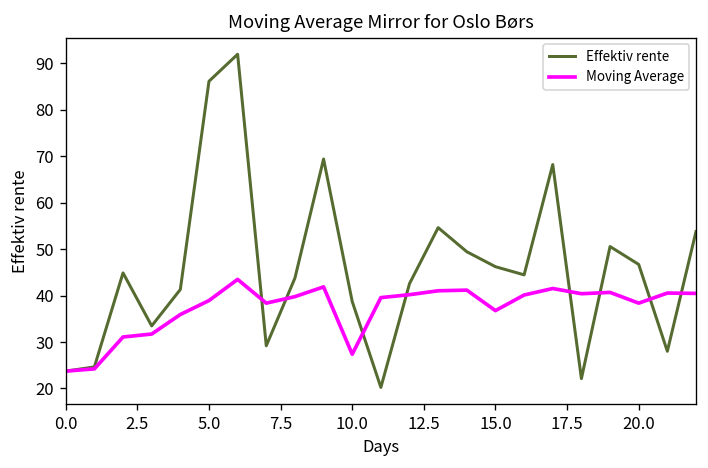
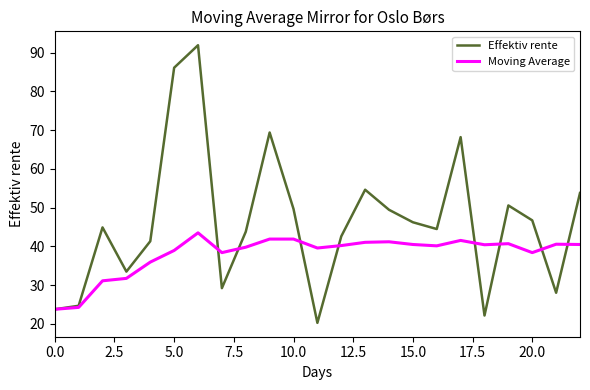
Effektiv rente, 10.0: 39 -> 50
Moving Average, 10.0: 27 -> 42
Moving Average, 15.0: 37 -> 40
